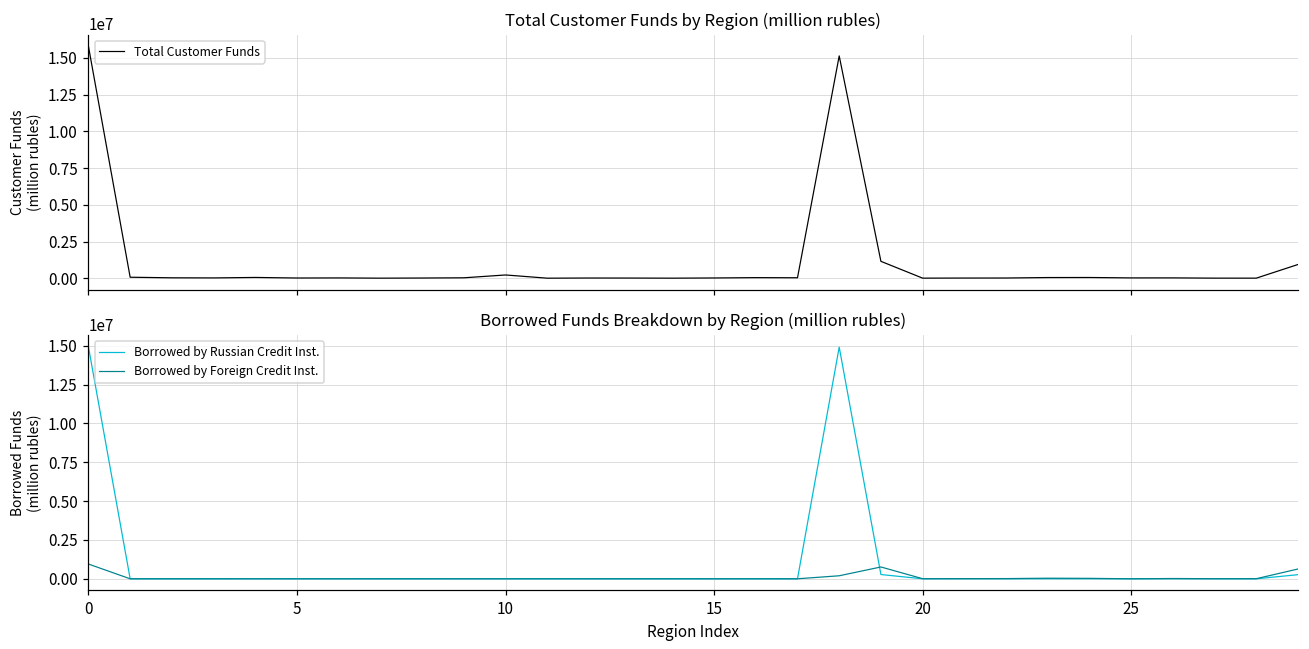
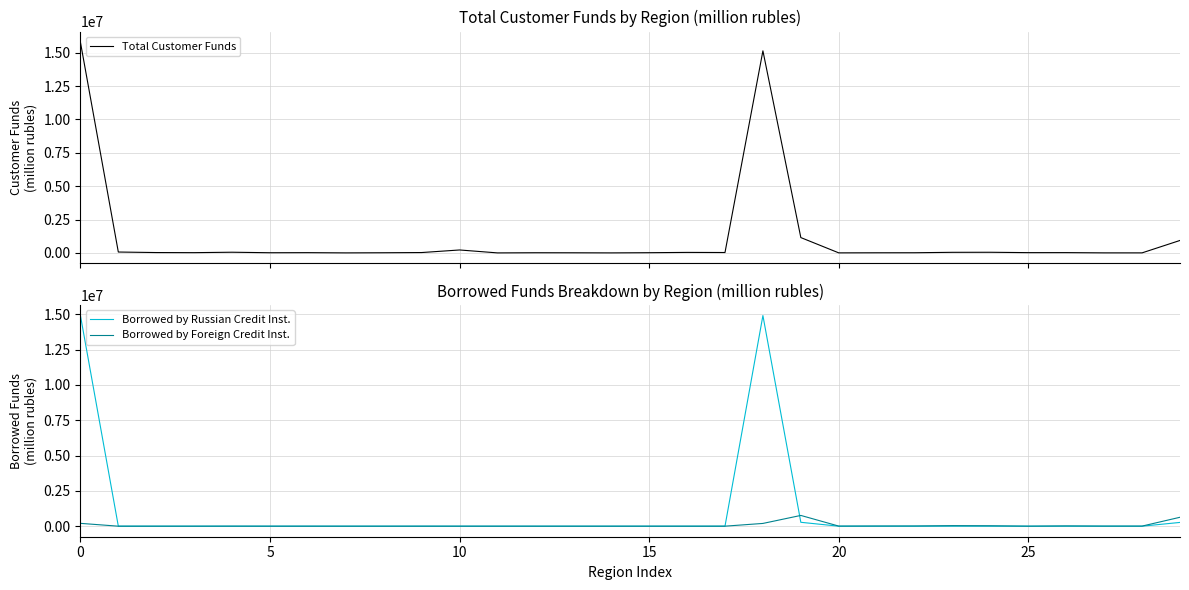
Borrowed Funds Breakdown by Region (million rubles), Borrowed by Foreign Credit Inst., 0: 900000 -> 200000
